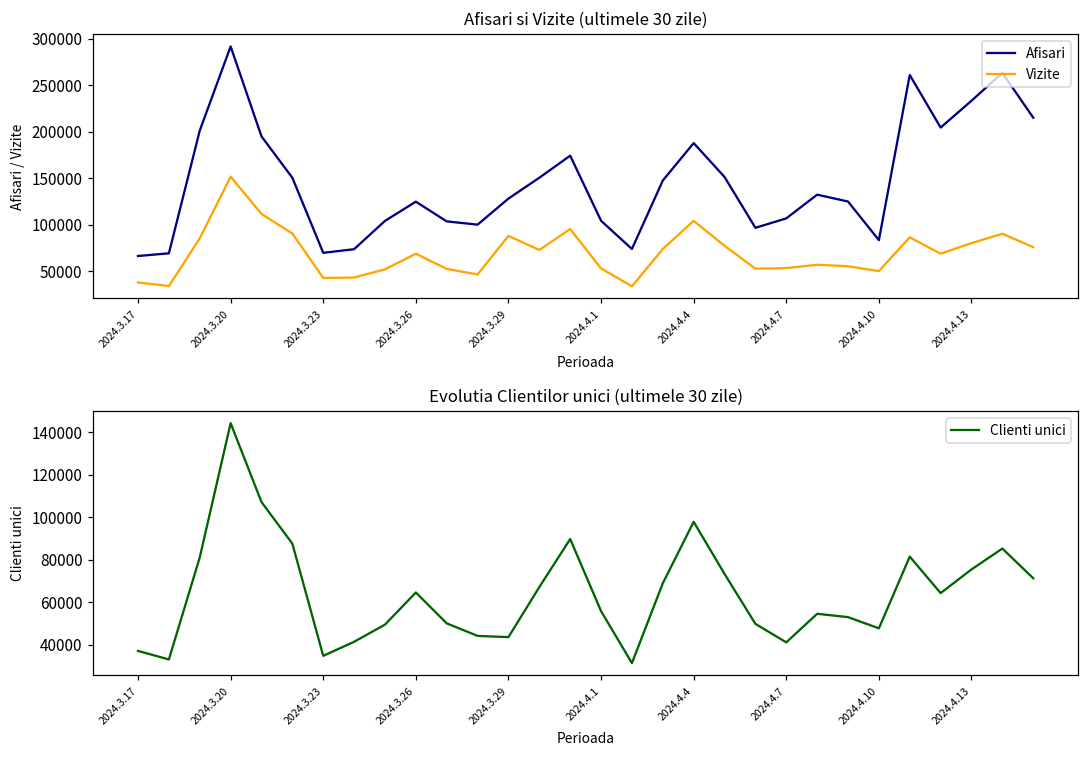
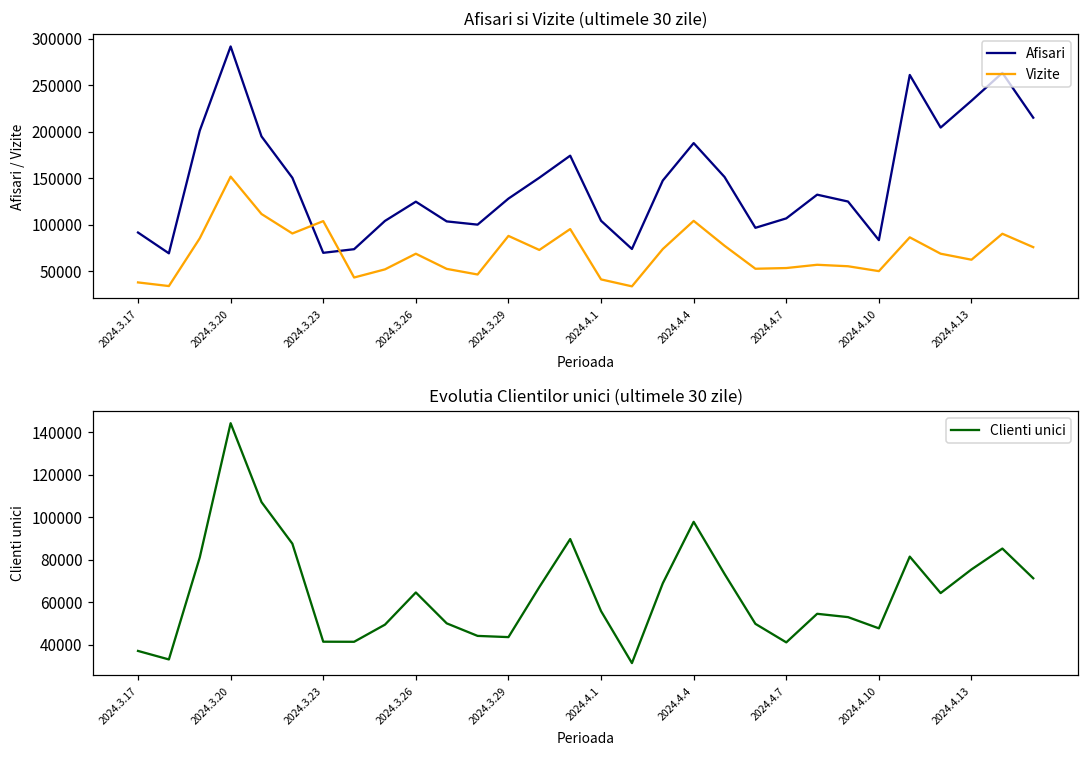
Afisari si Vizite (ultimele 30 zile), Afisari, 2024.3.17: 70000 -> 90000
Afisari si Vizite (ultimele 30 zile), Vizite, 2024.3.23: 40000 -> 100000
Afisari si Vizite (ultimele 30 zile), Vizite, 2024.4.1: 50000 -> 40000
Afisari si Vizite (ultimele 30 zile), Vizite, 2024.4.13: 80000 -> 60000
Evolutia Clientilor unici (ultimele 30 zile), 2024.3.23: 35000 -> 42000
